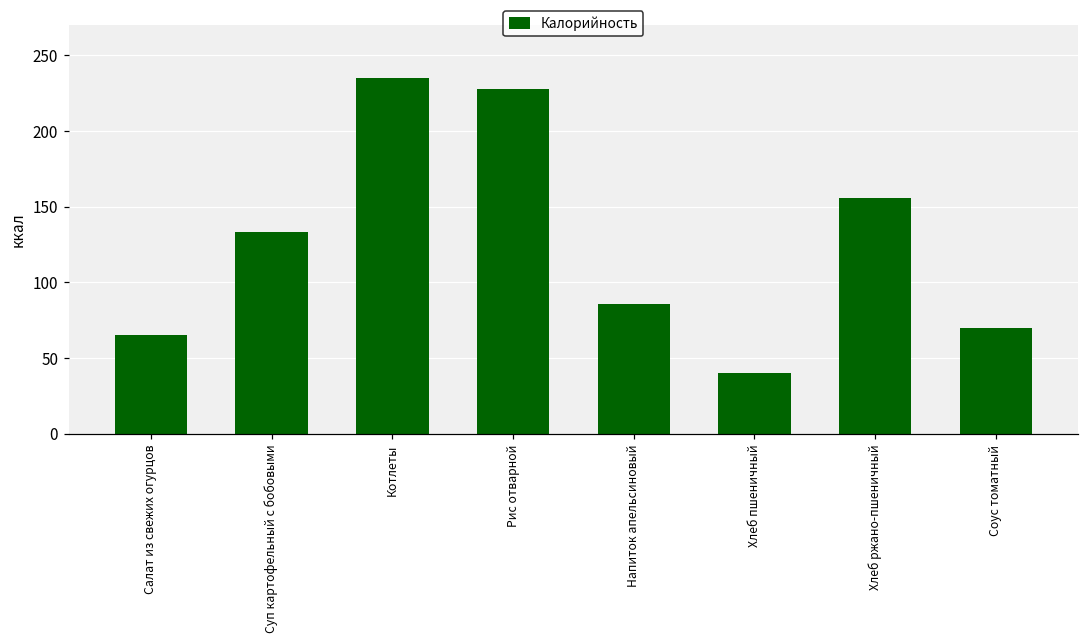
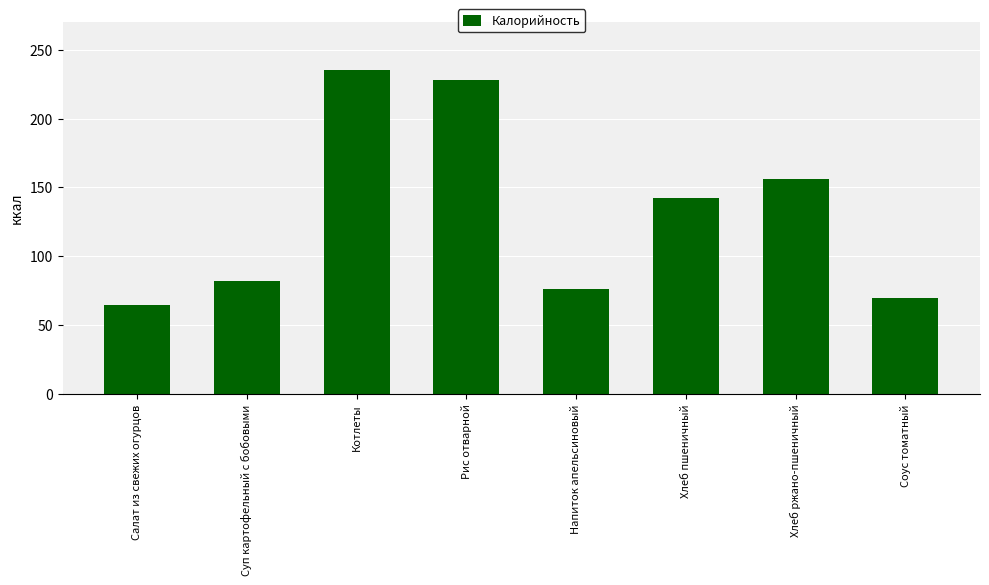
Суп картофельный с бобовыми: 133 -> 82
Напиток апельсиновый: 86 -> 76
Хлеб пшеничный: 40 -> 142
